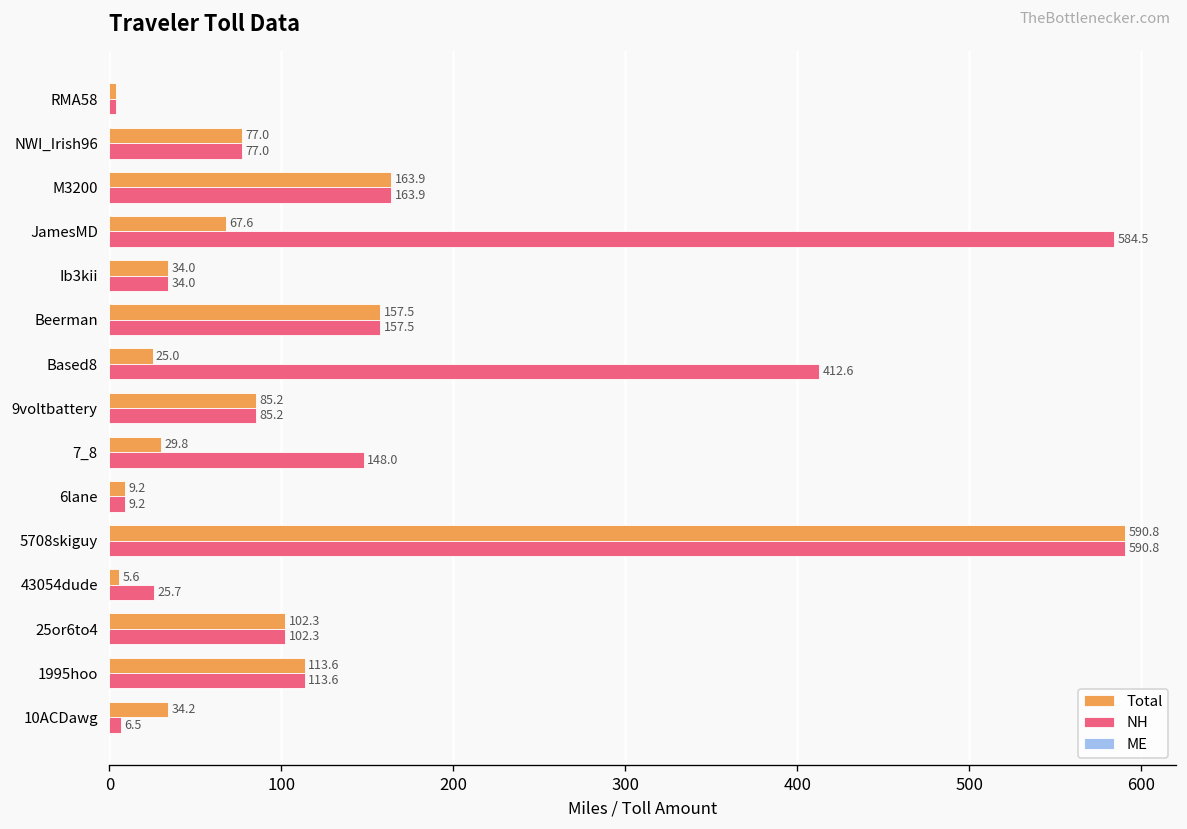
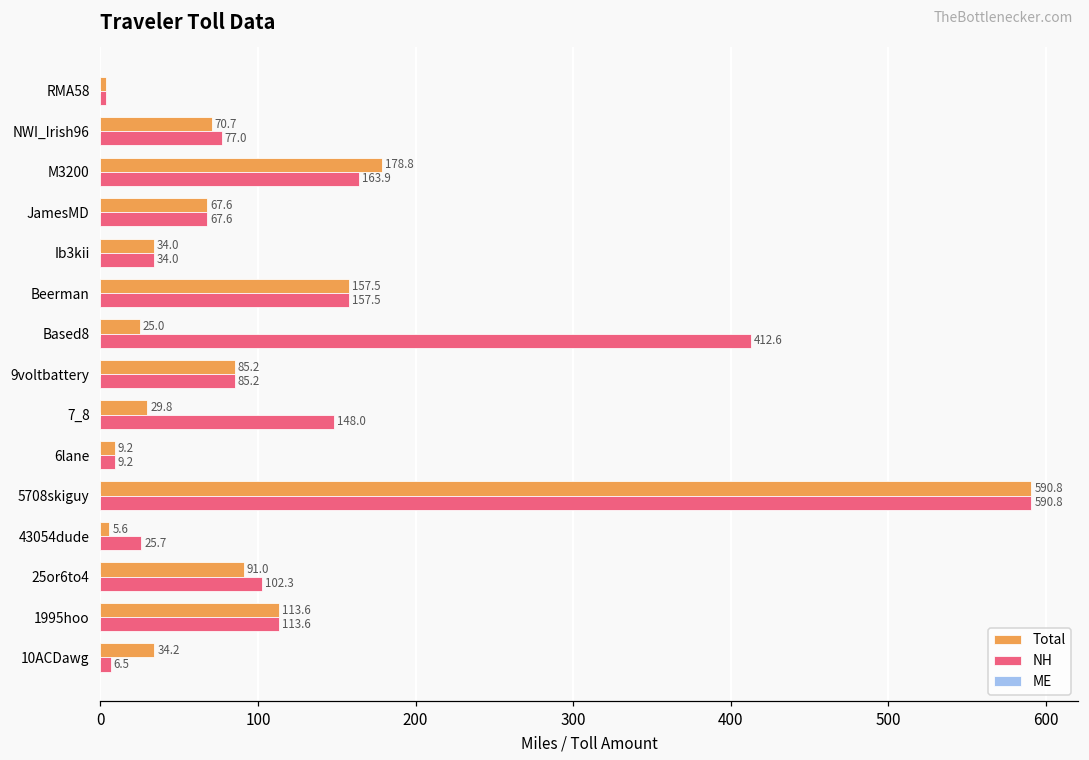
Total, NWI_Irish96: 77.0 -> 70.7
Total, M3200: 163.9 -> 178.8
NH, JamesMD: 584.5 -> 67.6
Total, 25or6to4: 102.3 -> 91.0
